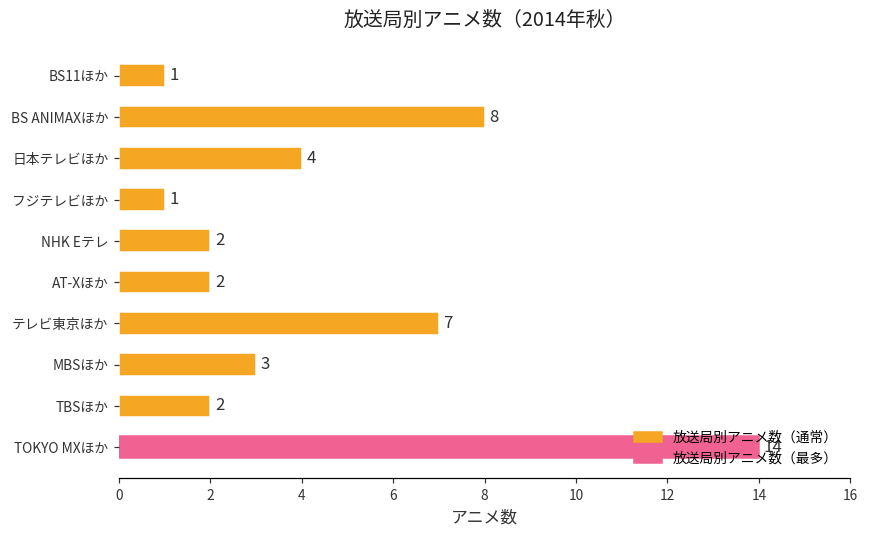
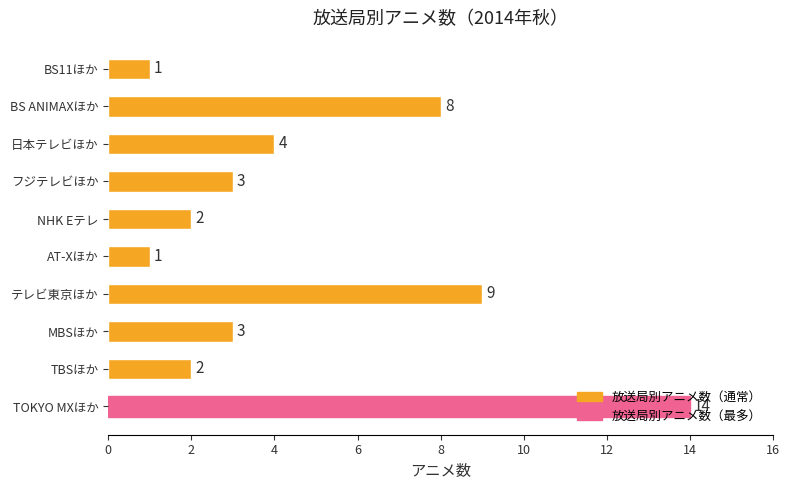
フジテレビほか: 1 -> 3
AT-Xほか: 2 -> 1
テレビ東京ほか: 7 -> 9
